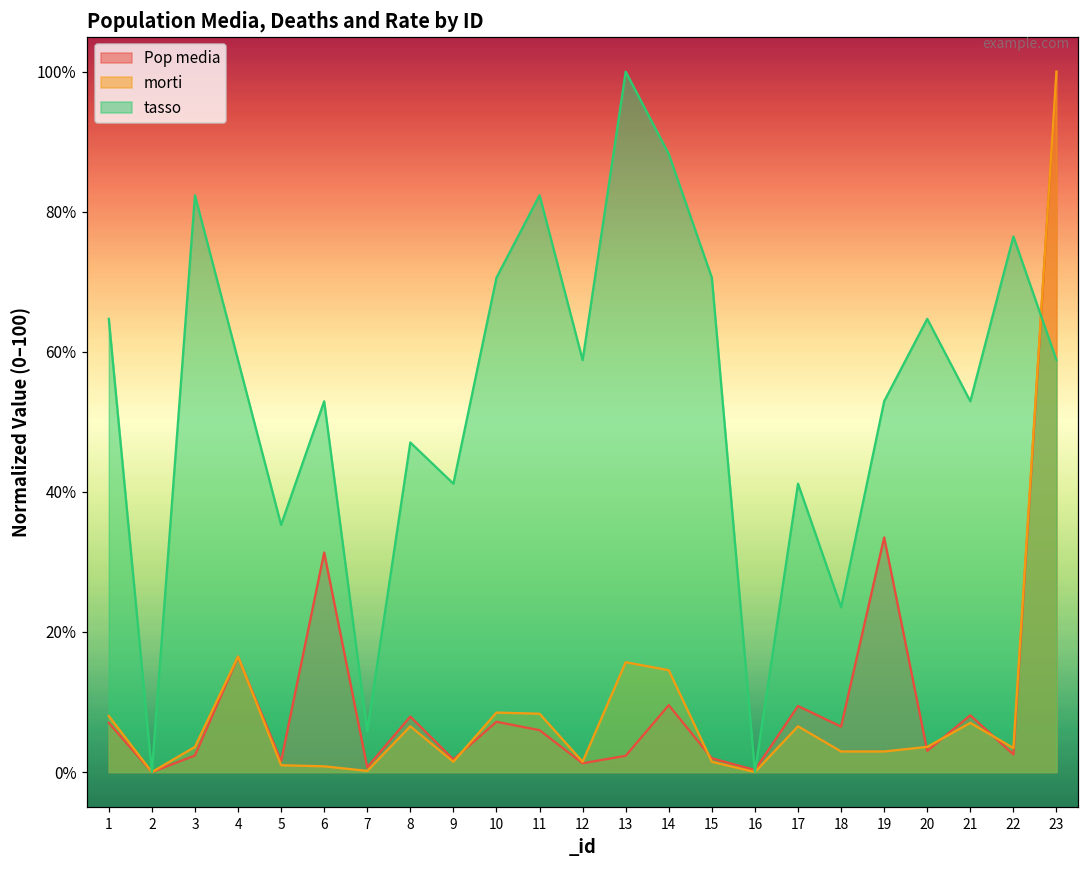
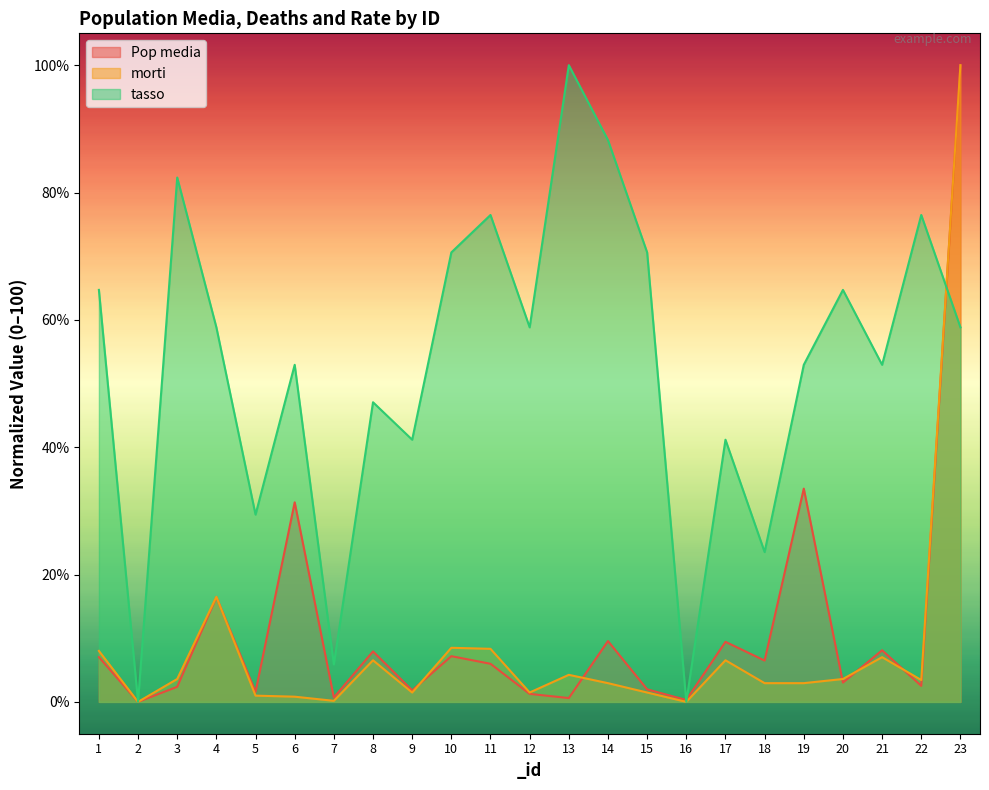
tasso, 5: 35% -> 29%
tasso, 11: 82% -> 76%
Pop media, 13: 2% -> 1%
morti, 13: 16% -> 4%
morti, 14: 15% -> 3%
